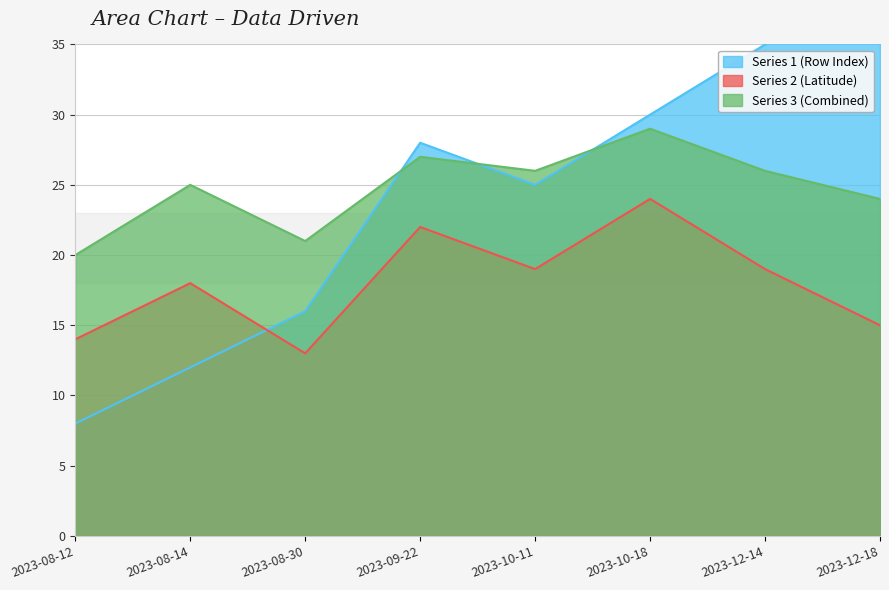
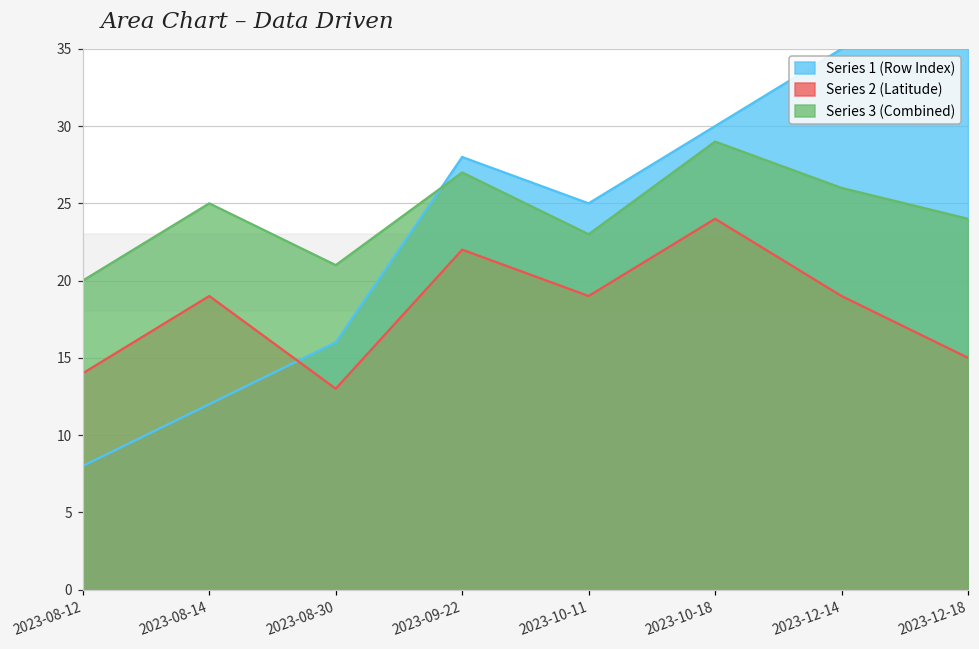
Series 2 (Latitude), 2023-08-14: 18 -> 19
Series 3 (Combined), 2023-10-11: 26 -> 23
